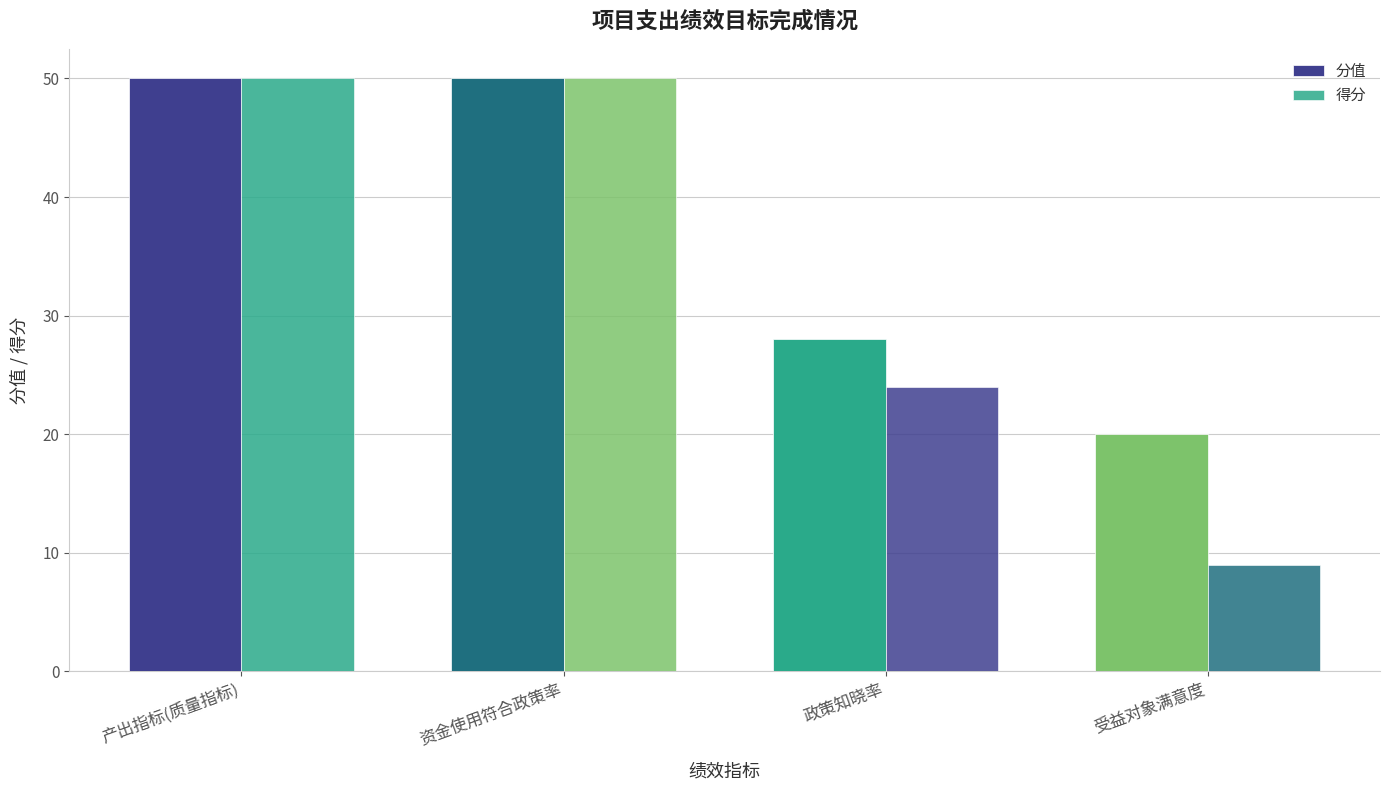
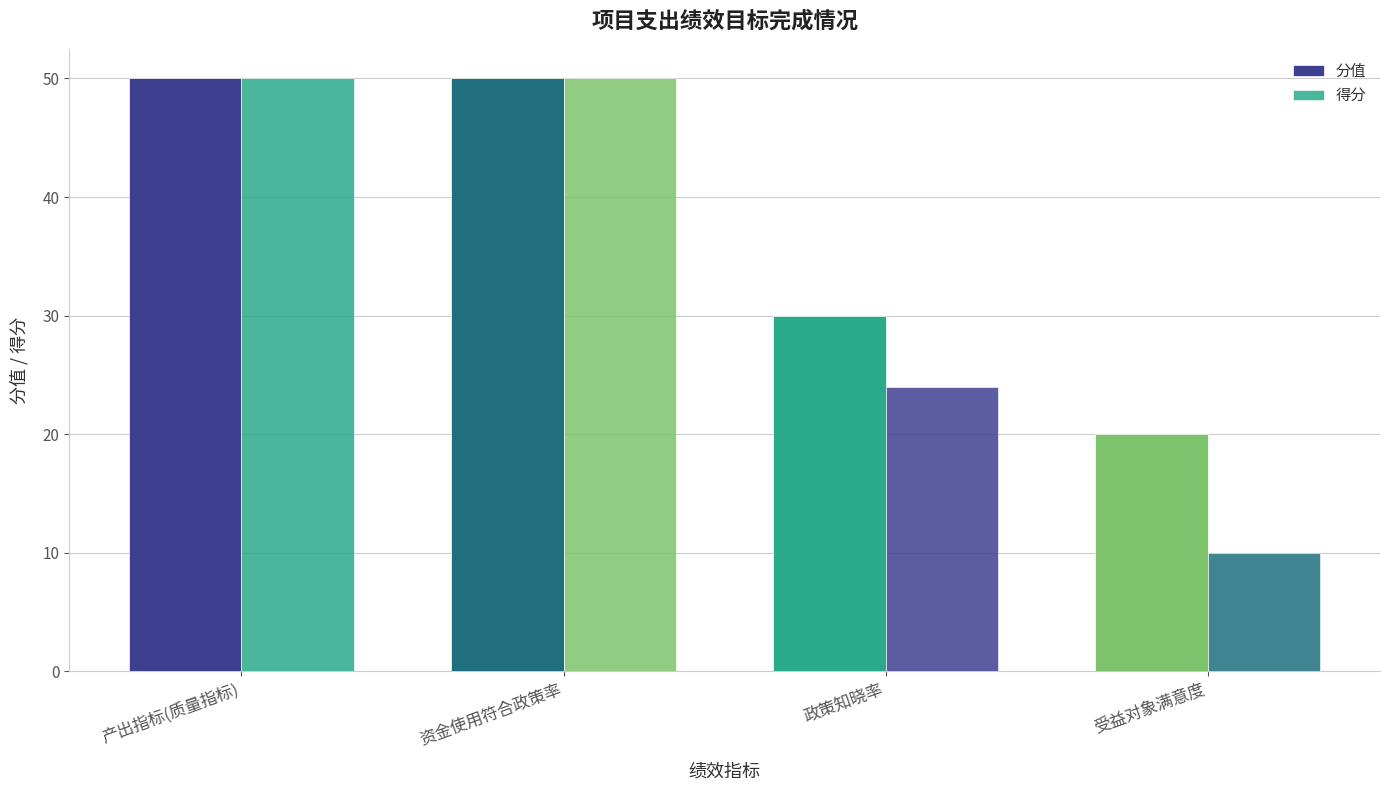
分值, 政策知晓率: 28 -> 30
得分, 受益对象满意度: 9 -> 10
